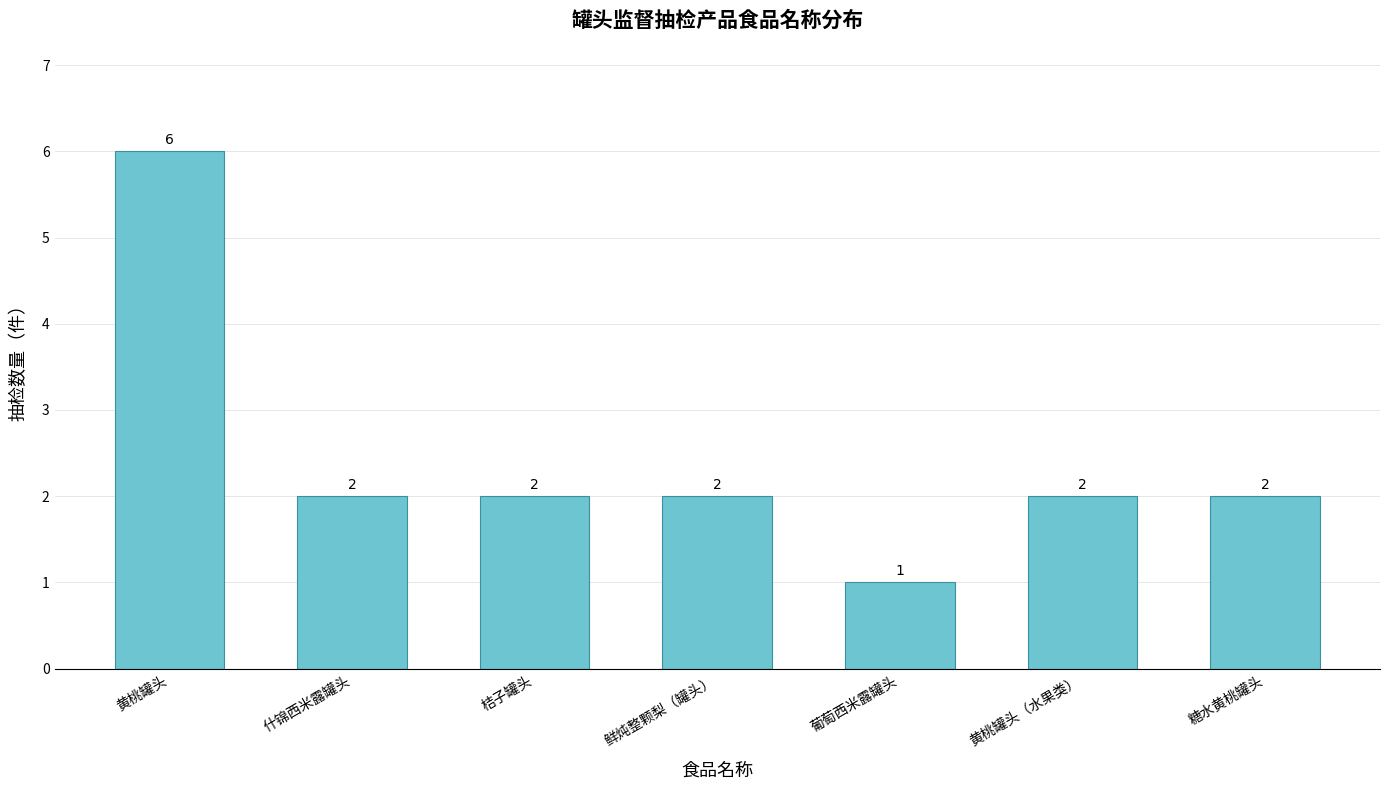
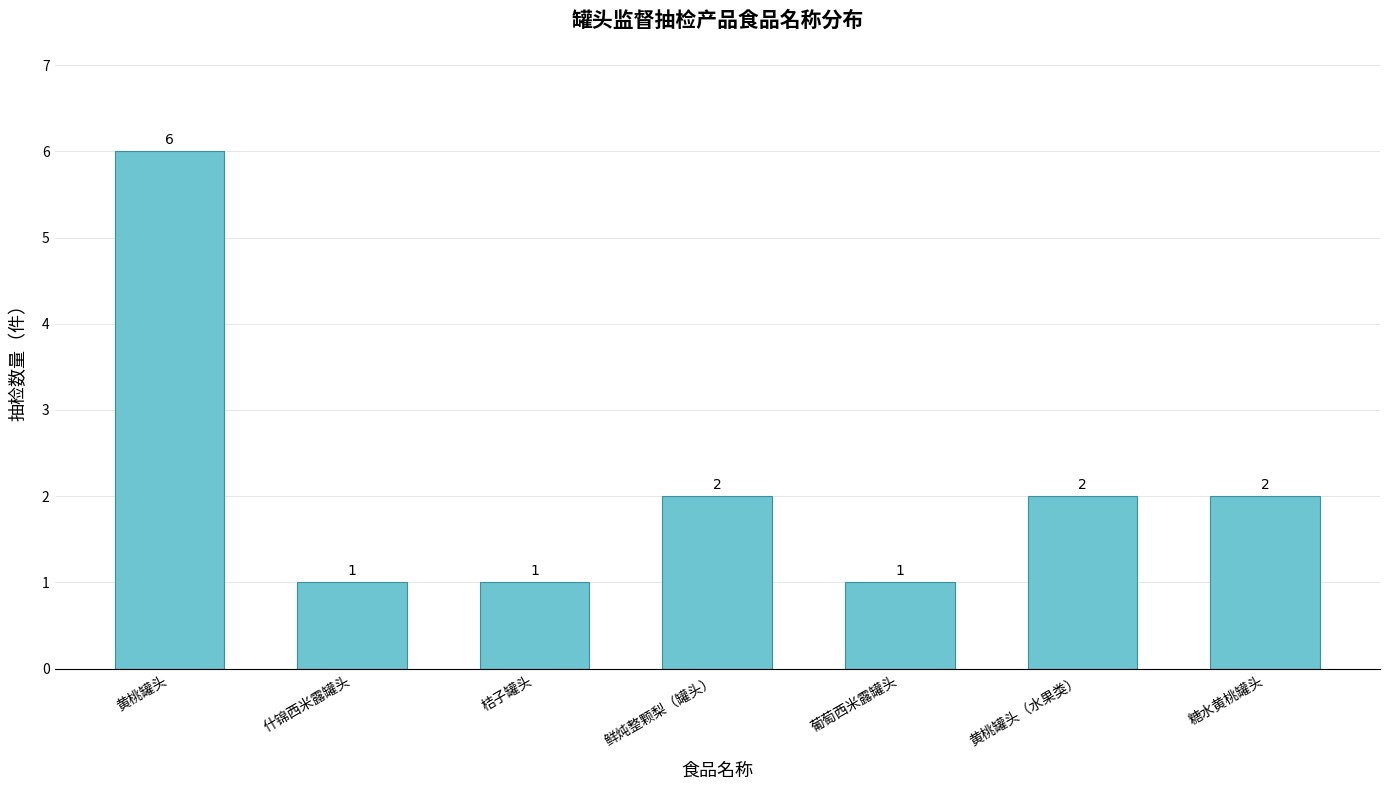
什锦西米露罐头: 2 -> 1
桔子罐头: 2 -> 1
